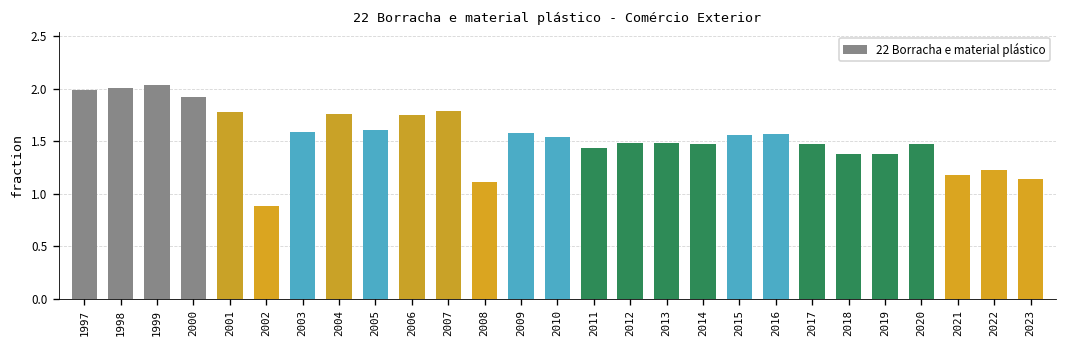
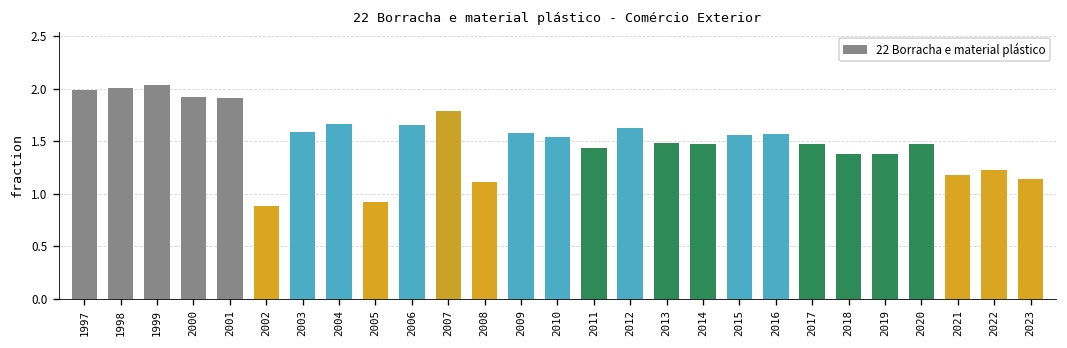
2001: 1.8 -> 1.9
2004: 1.8 -> 1.7
2005: 1.6 -> 0.9
2006: 1.8 -> 1.7
2012: 1.5 -> 1.6
